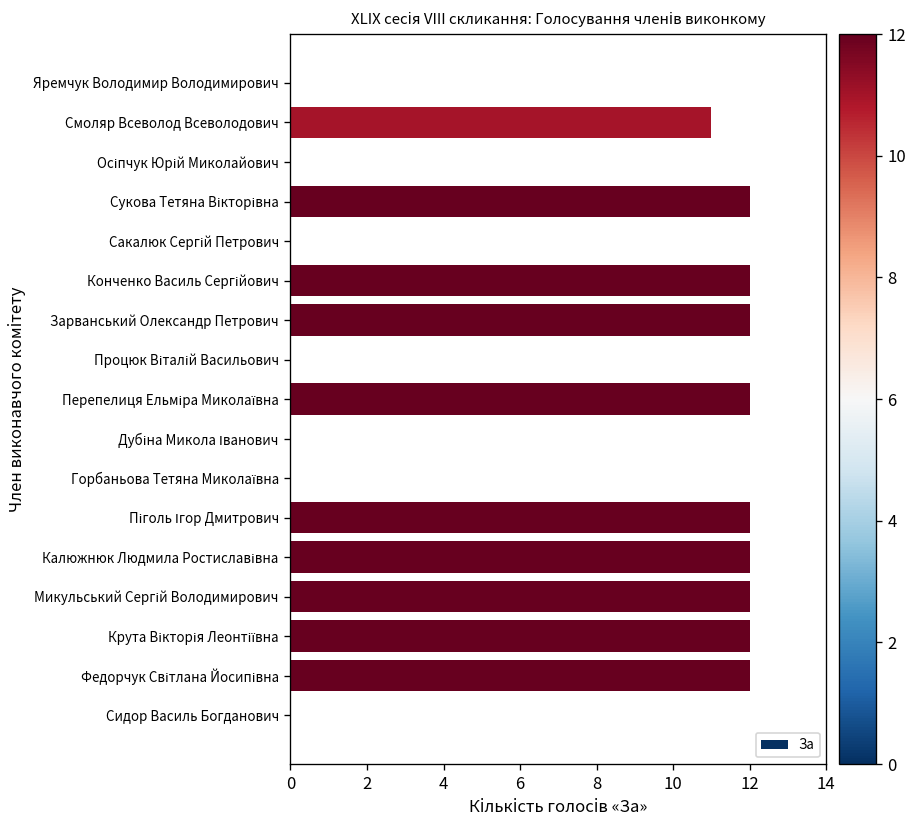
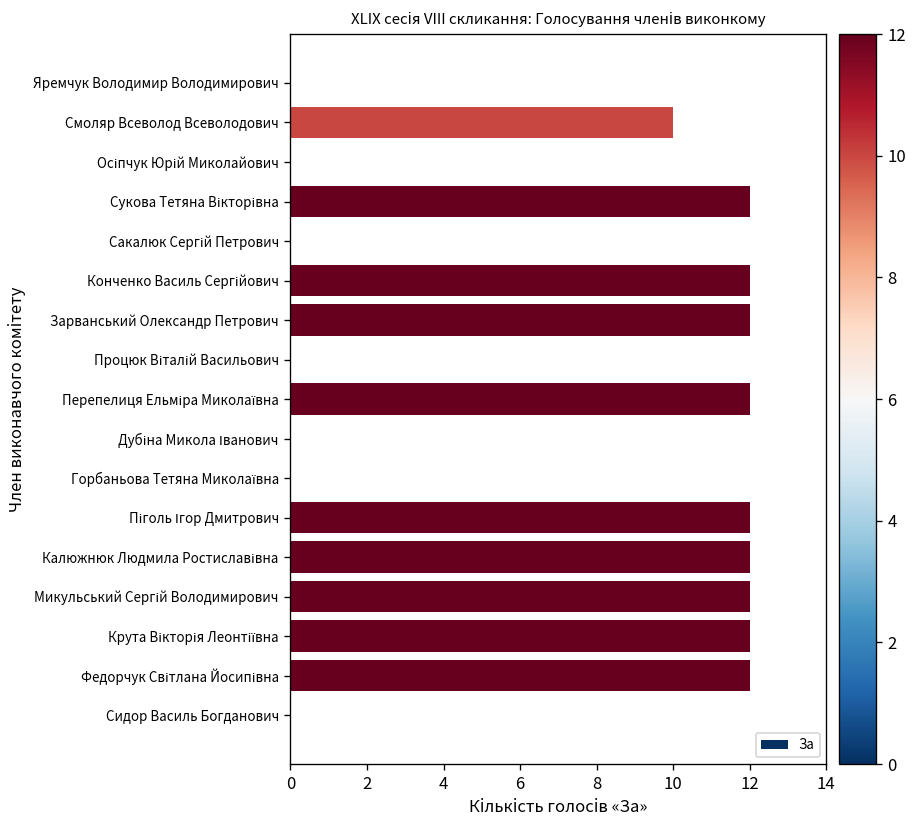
Смоляр Всеволод Всеволодович: 11 -> 10
